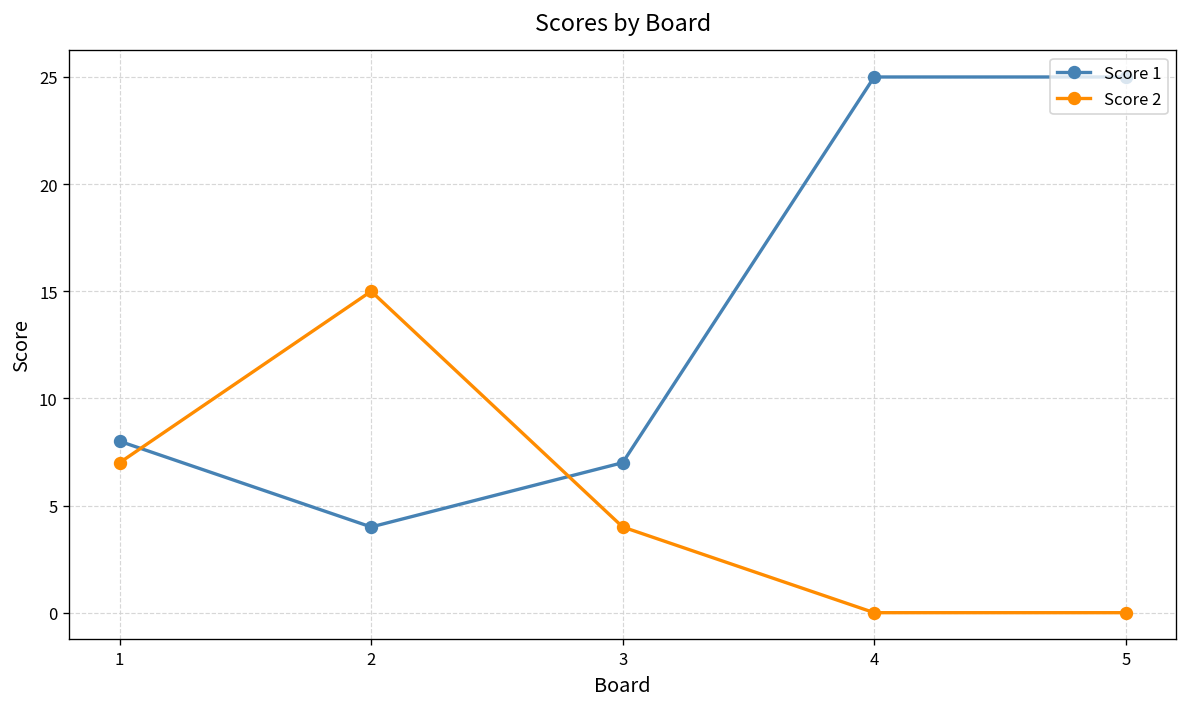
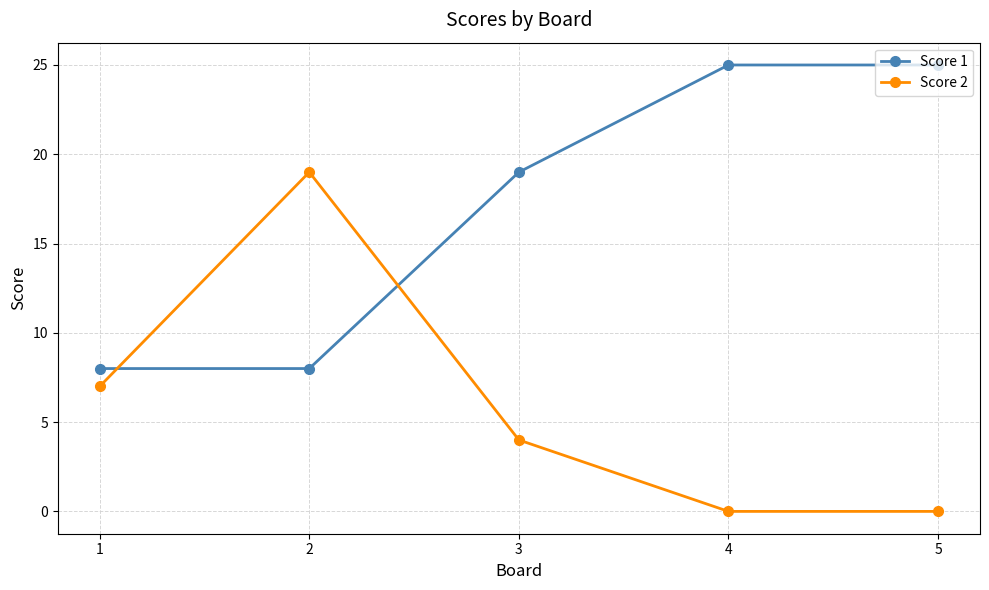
Score 1, 2: 4 -> 8
Score 2, 2: 15 -> 19
Score 1, 3: 7 -> 19
